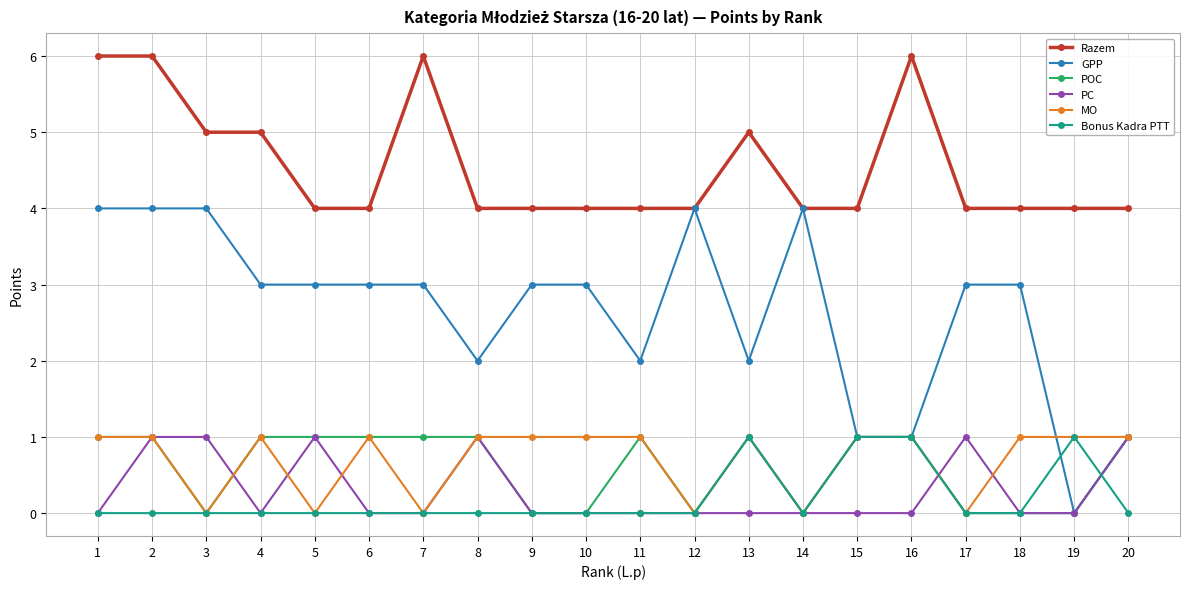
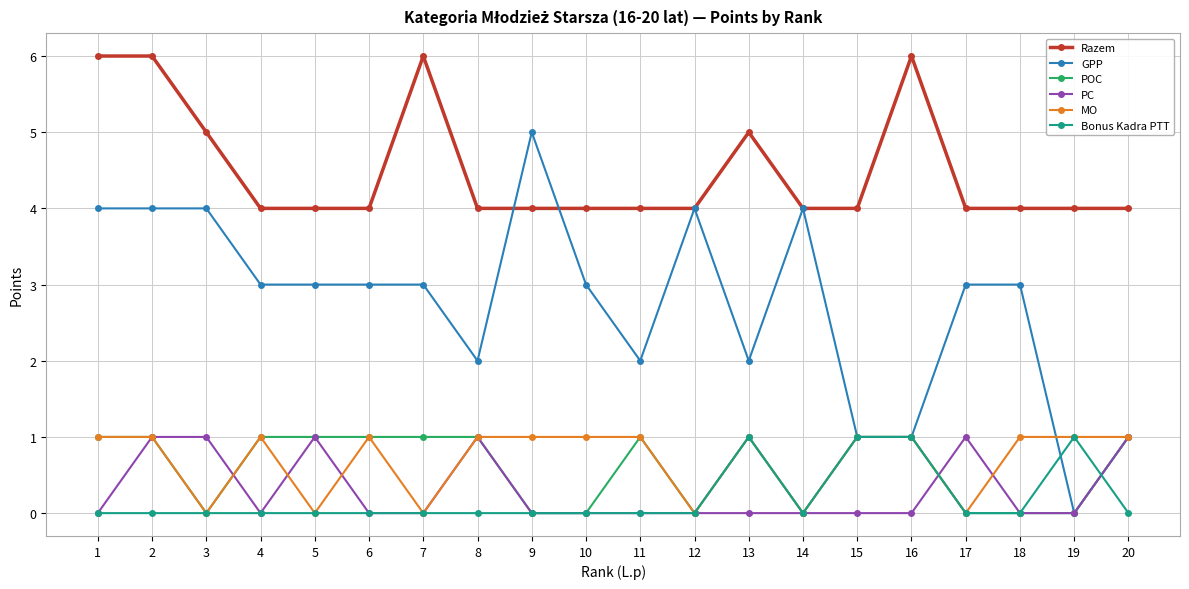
Razem, 4: 5 -> 4
GPP, 9: 3 -> 5
